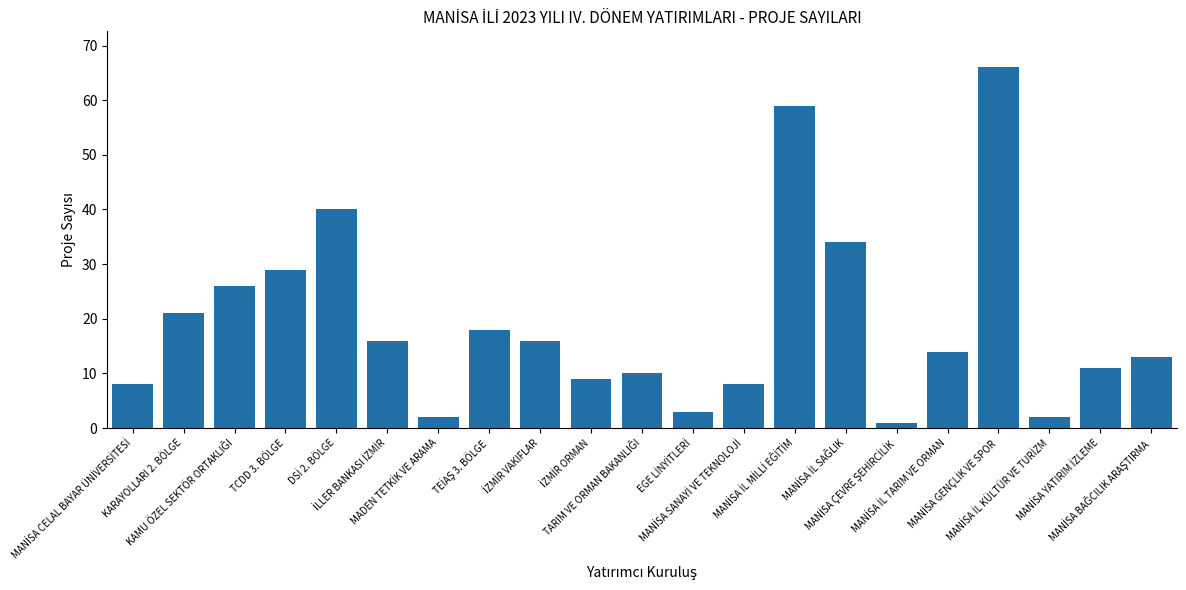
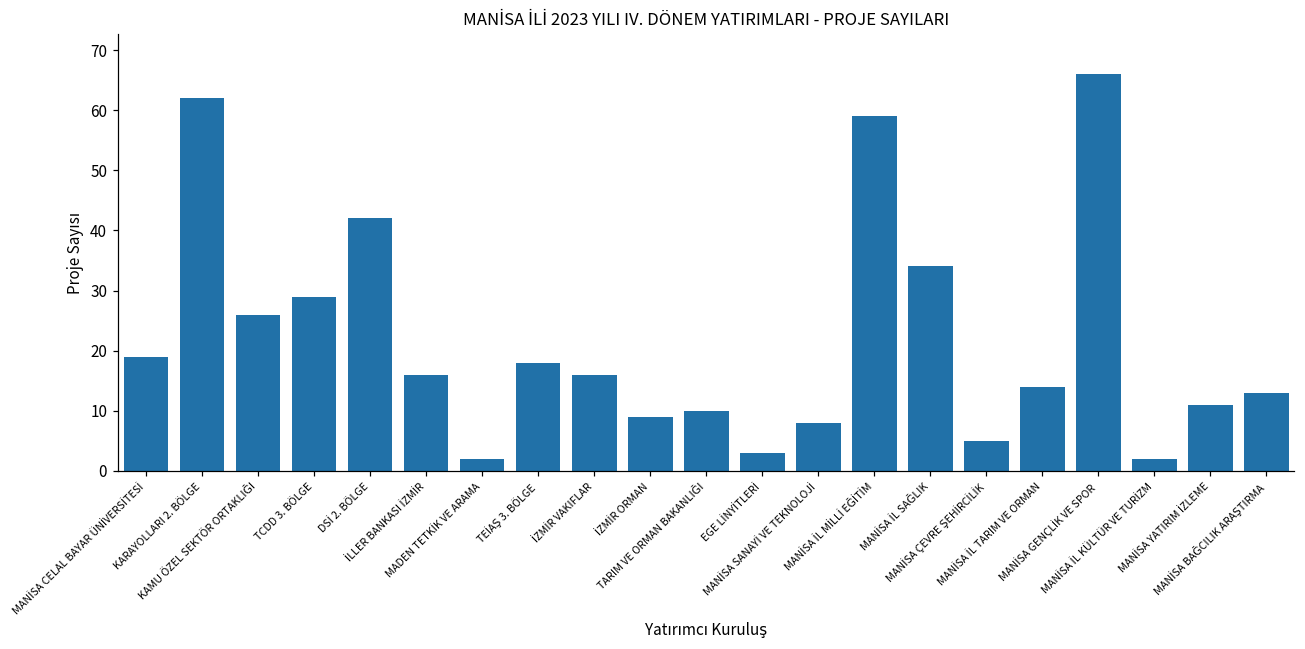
MANİSA CELAL BAYAR ÜNİVERSİTESİ: 8 -> 19
KARAYOLLARI 2. BÖLGE: 21 -> 62
DSİ 2. BÖLGE: 40 -> 42
MANİSA ÇEVRE ŞEHİRCİLİK: 1 -> 5
